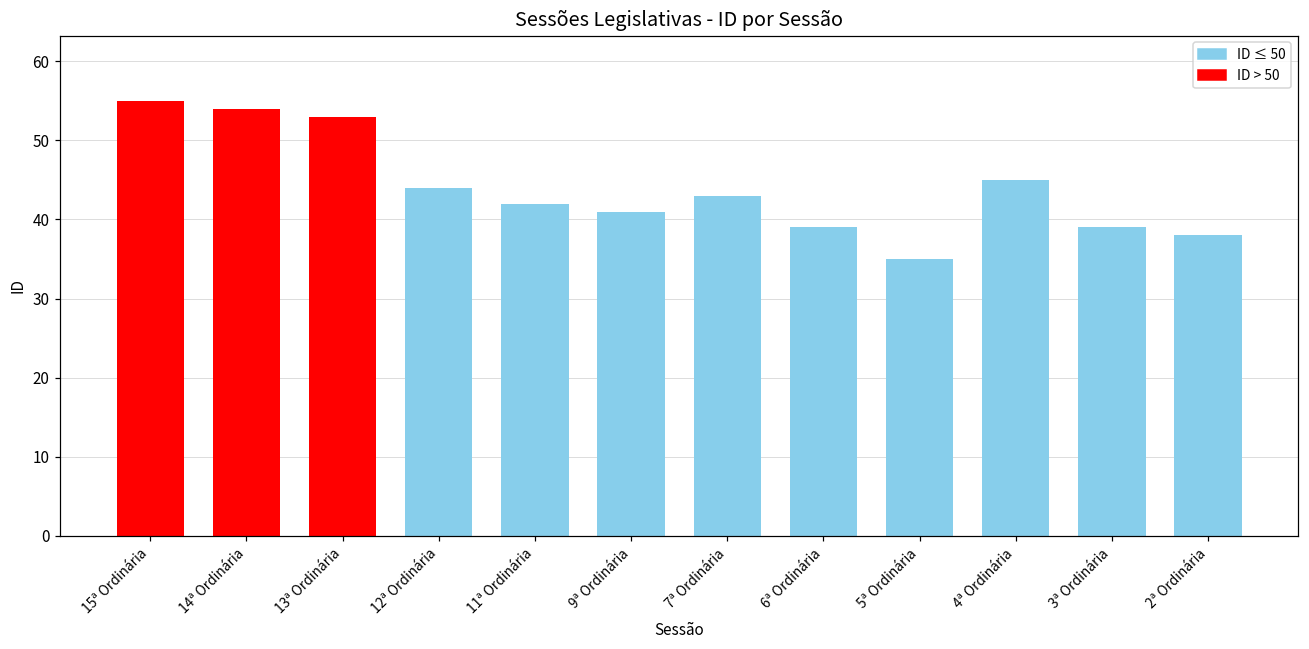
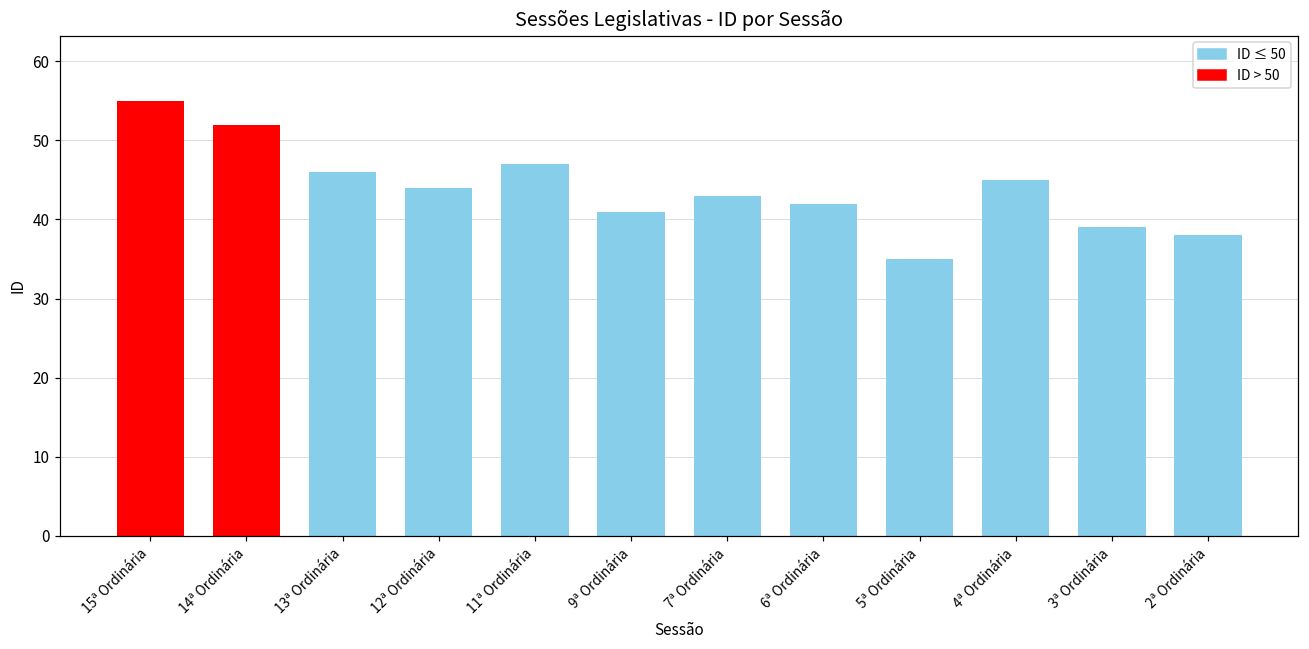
14ª Ordinária: 54 -> 52
13ª Ordinária: 53 -> 46
11ª Ordinária: 42 -> 47
6ª Ordinária: 39 -> 42
